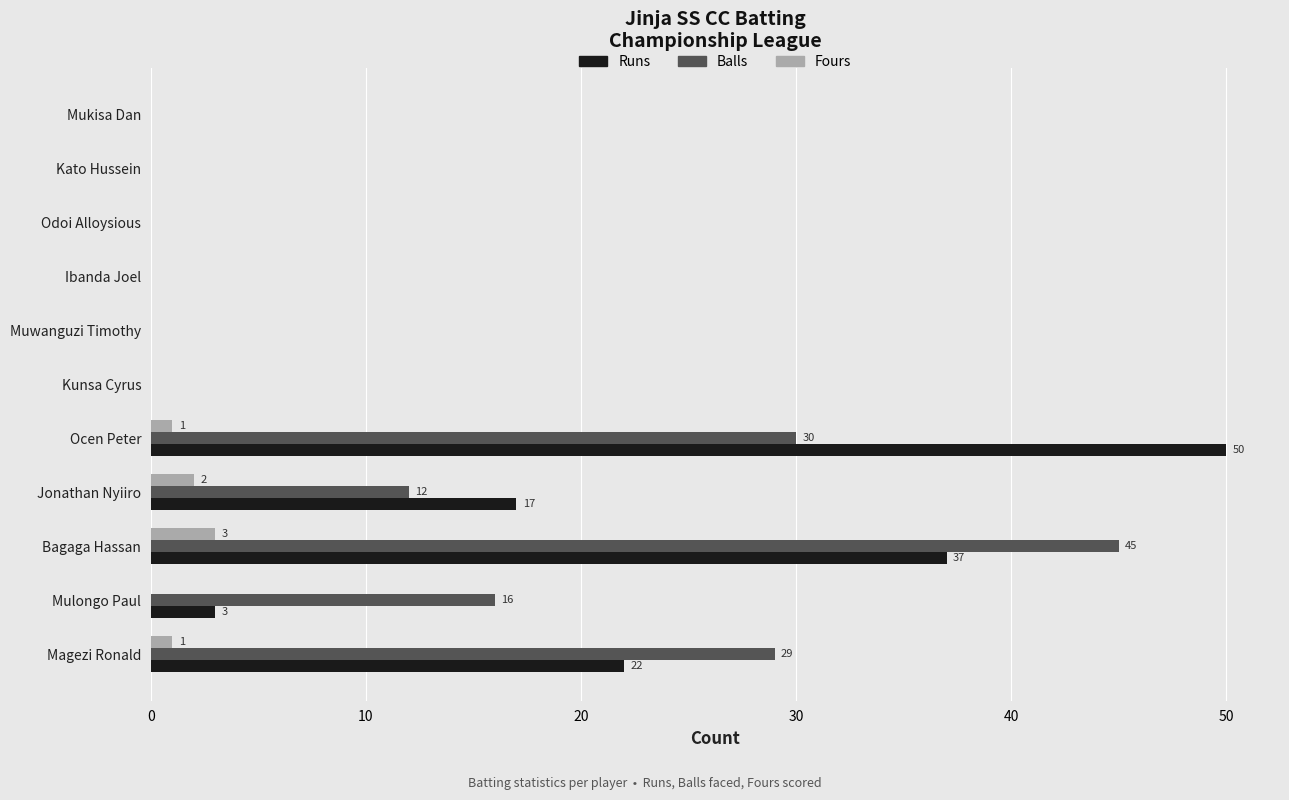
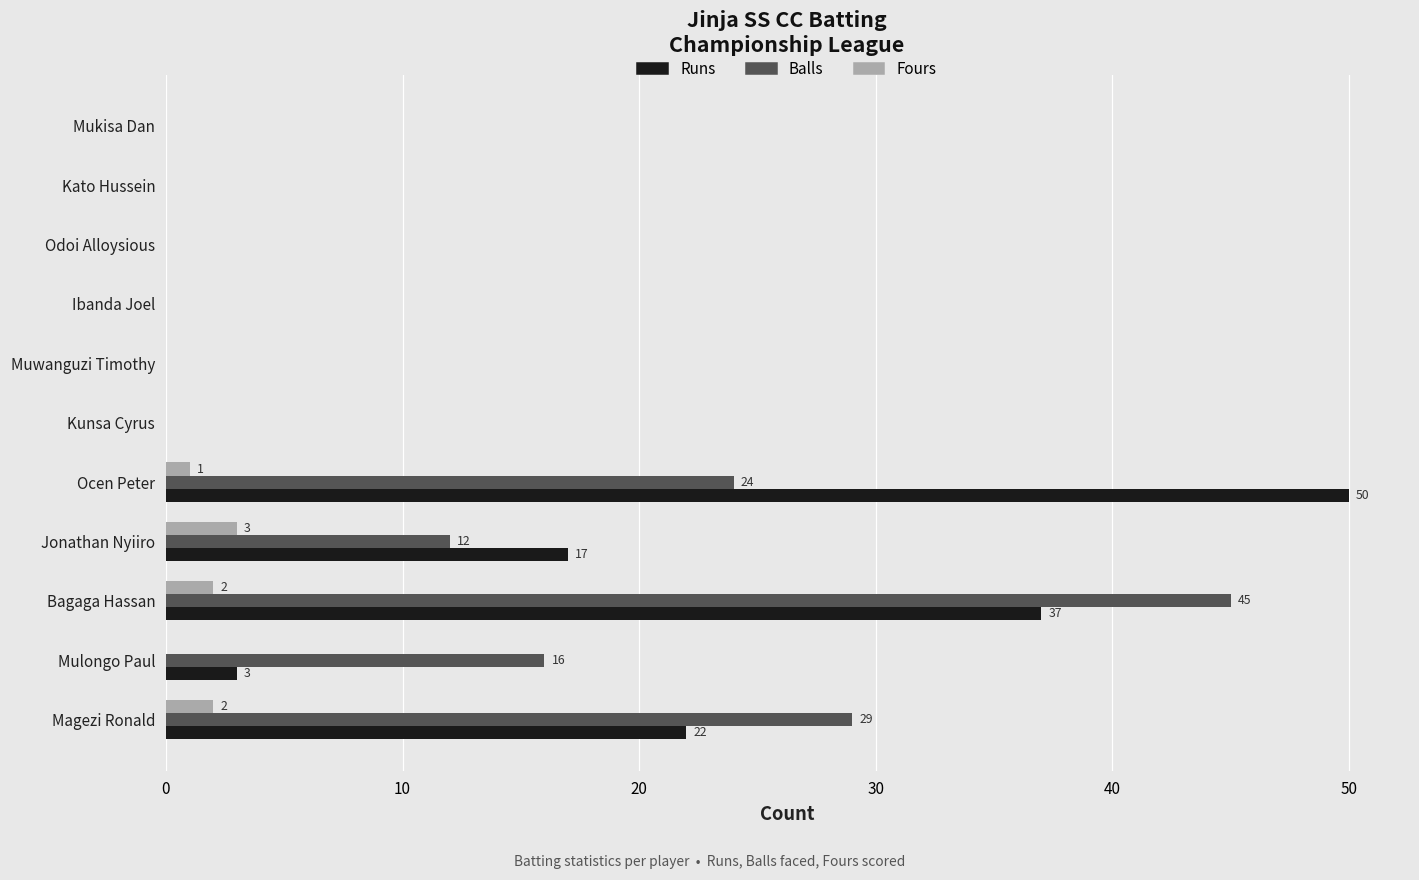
Balls, Ocen Peter: 30 -> 24
Fours, Jonathan Nyiiro: 2 -> 3
Fours, Bagaga Hassan: 3 -> 2
Fours, Magezi Ronald: 1 -> 2
